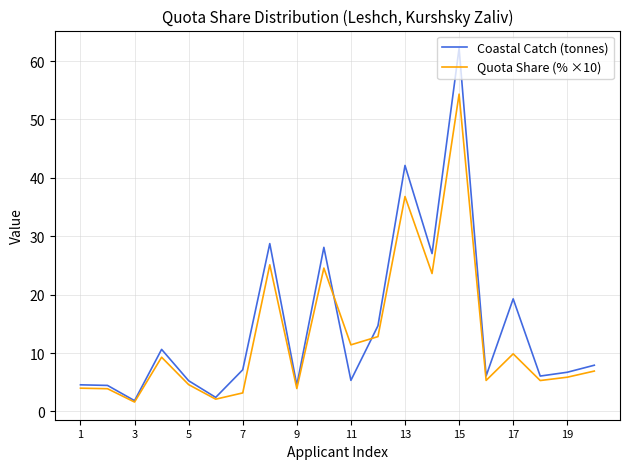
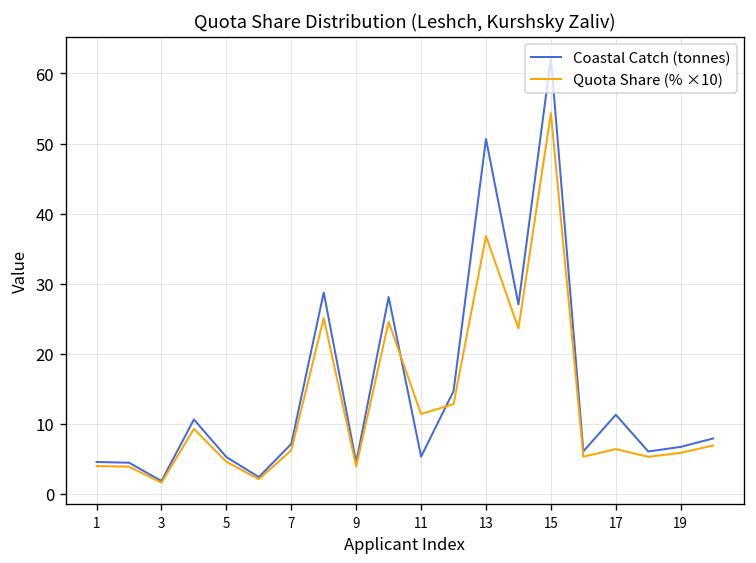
Quota Share (% ×10), 7: 3 -> 6
Coastal Catch (tonnes), 13: 42 -> 51
Coastal Catch (tonnes), 17: 19 -> 11
Quota Share (% ×10), 17: 10 -> 6
